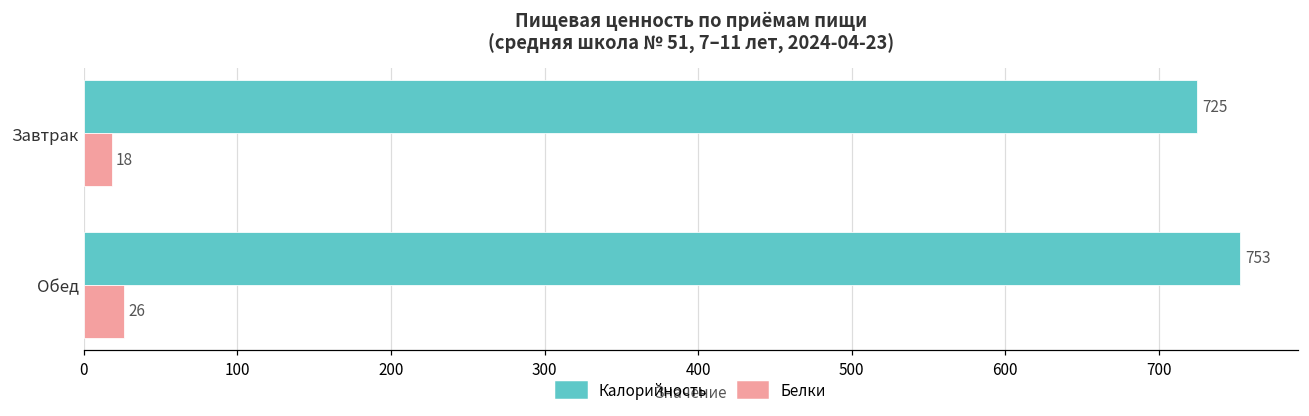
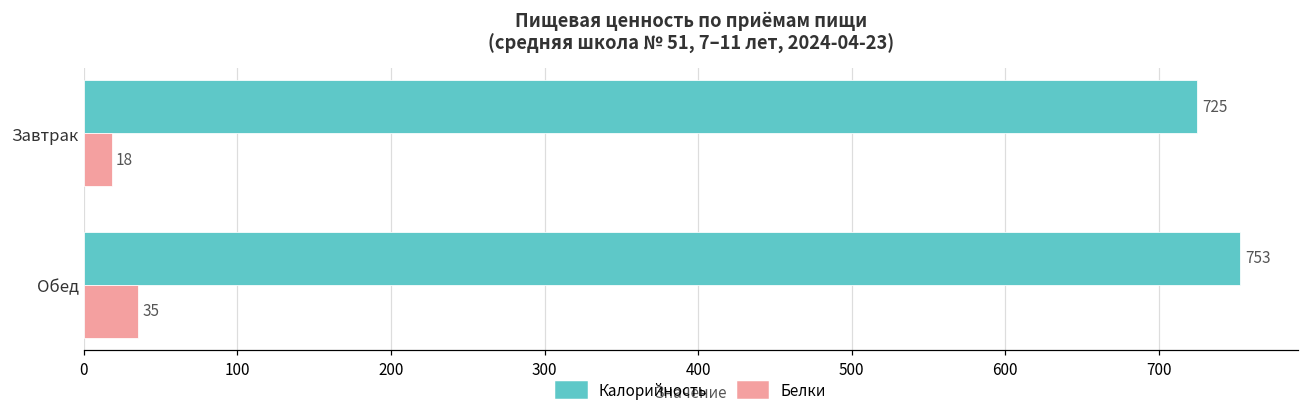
Белки, Обед: 26 -> 35
